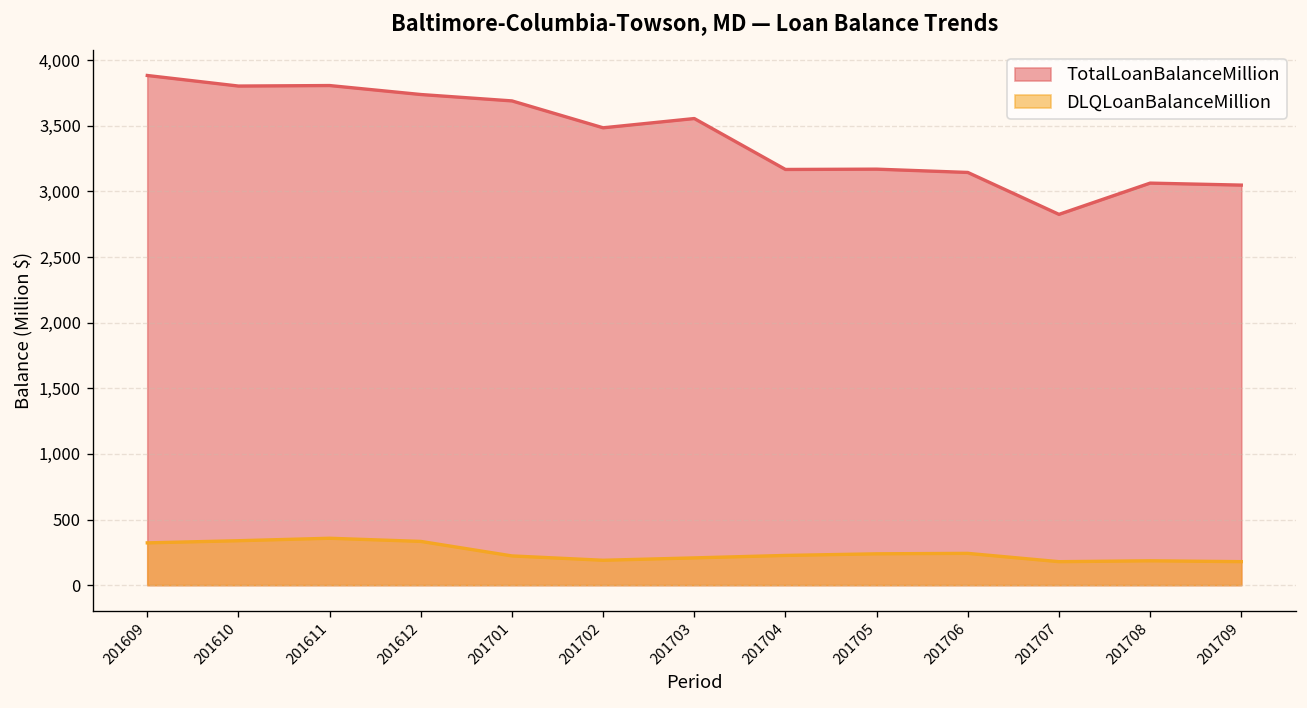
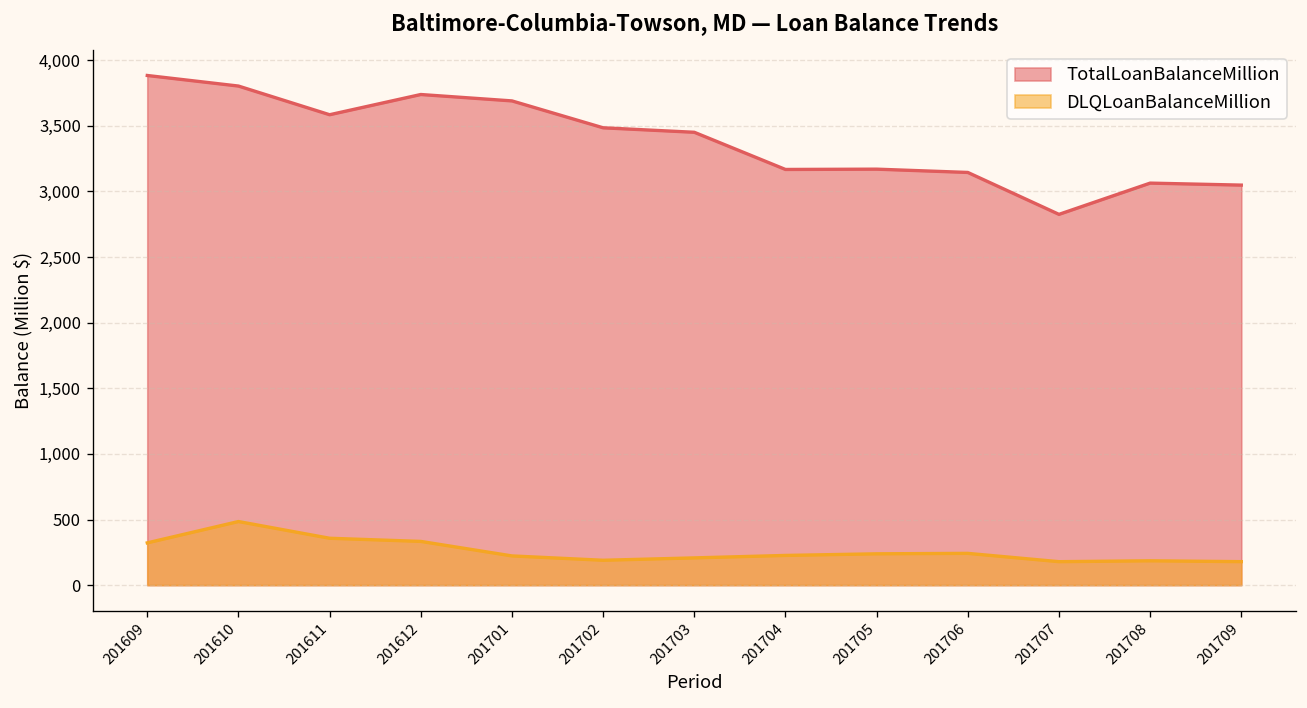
DLQLoanBalanceMillion, 201610: 340 -> 480
TotalLoanBalanceMillion, 201611: 3,810 -> 3,580
TotalLoanBalanceMillion, 201703: 3,560 -> 3,450
